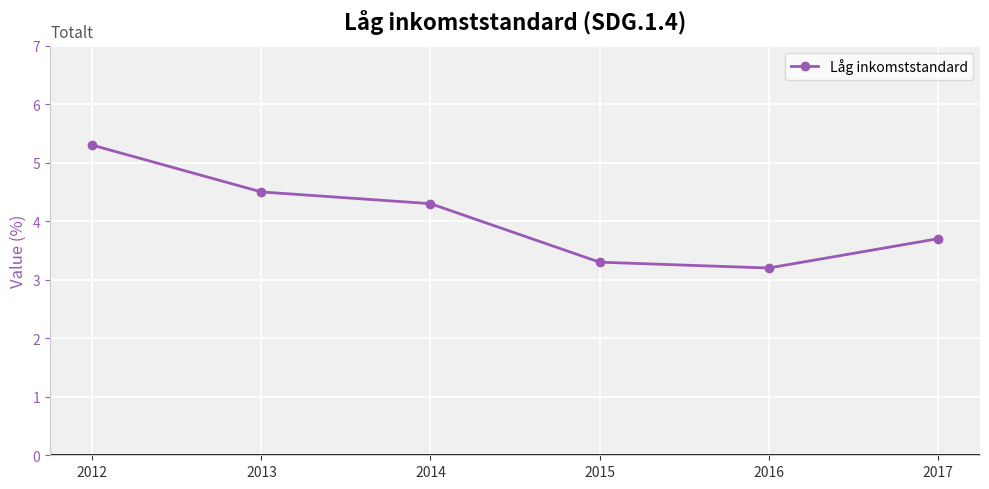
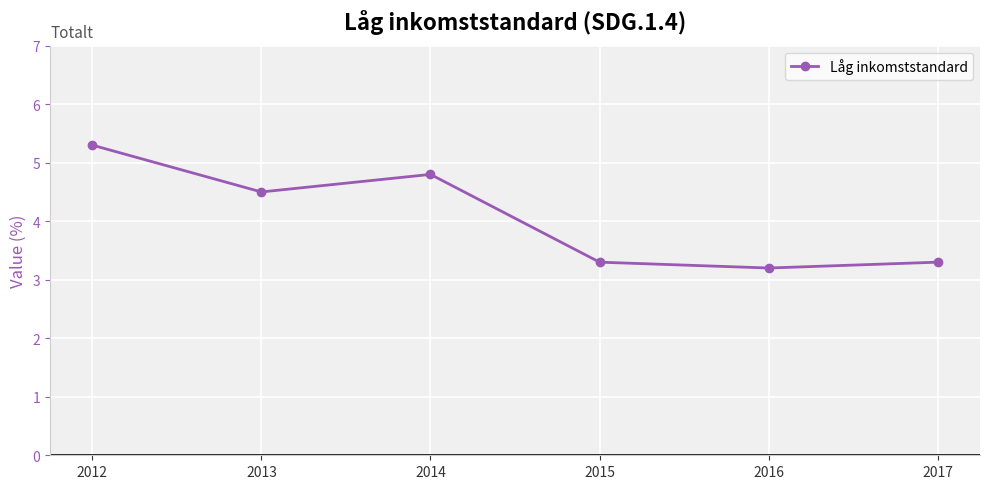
2014: 4.3 -> 4.8
2017: 3.7 -> 3.3
